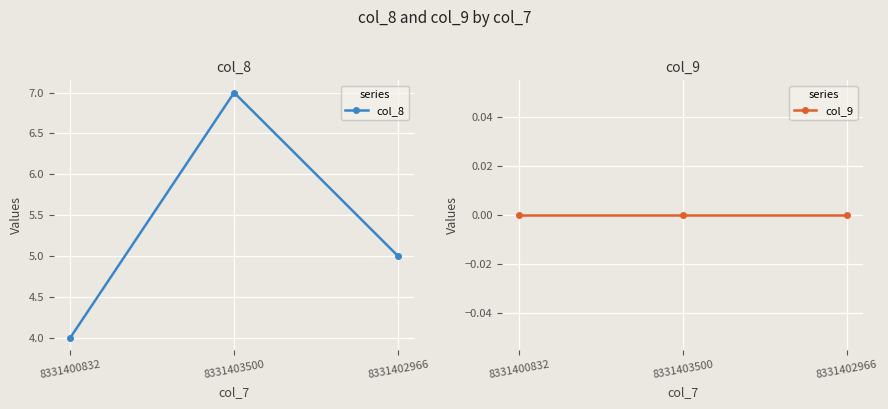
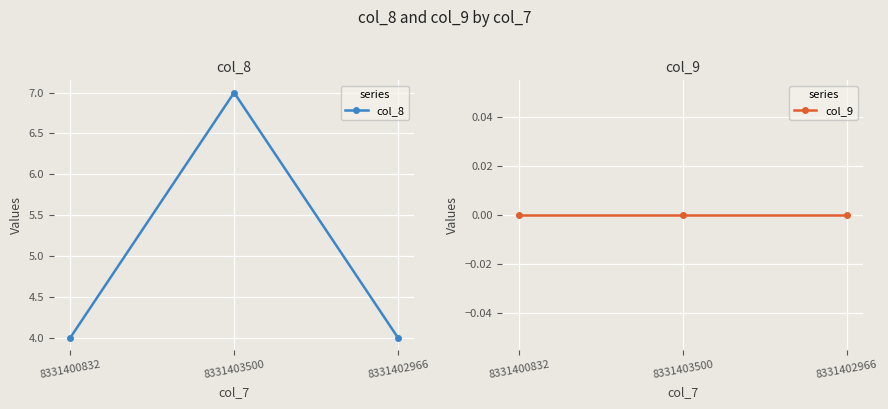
col_8, 8331402966: 5 -> 4
